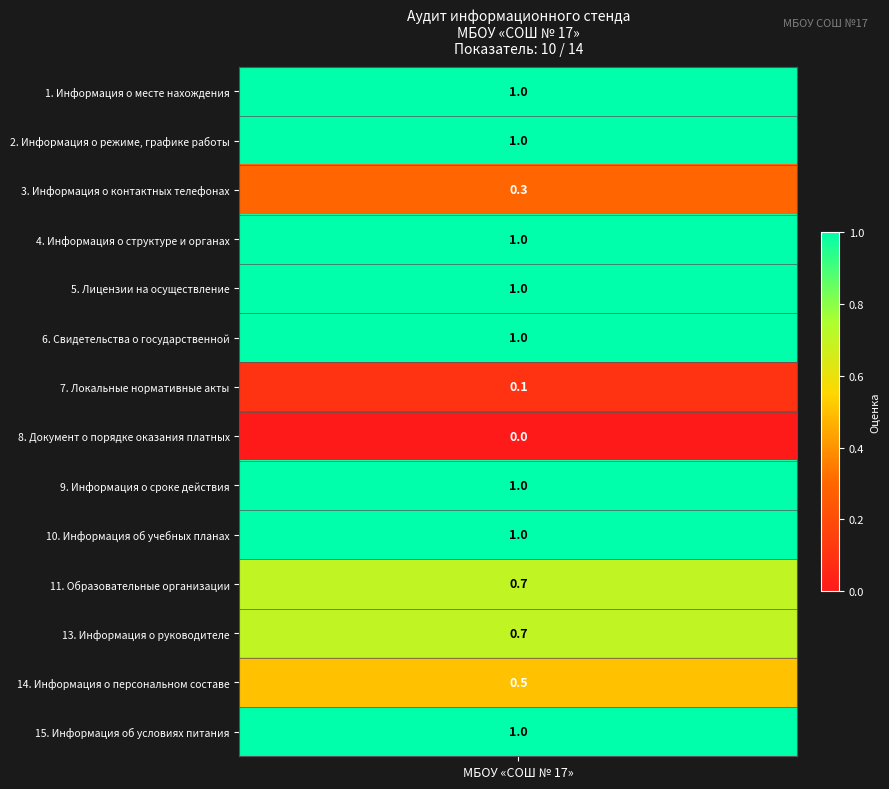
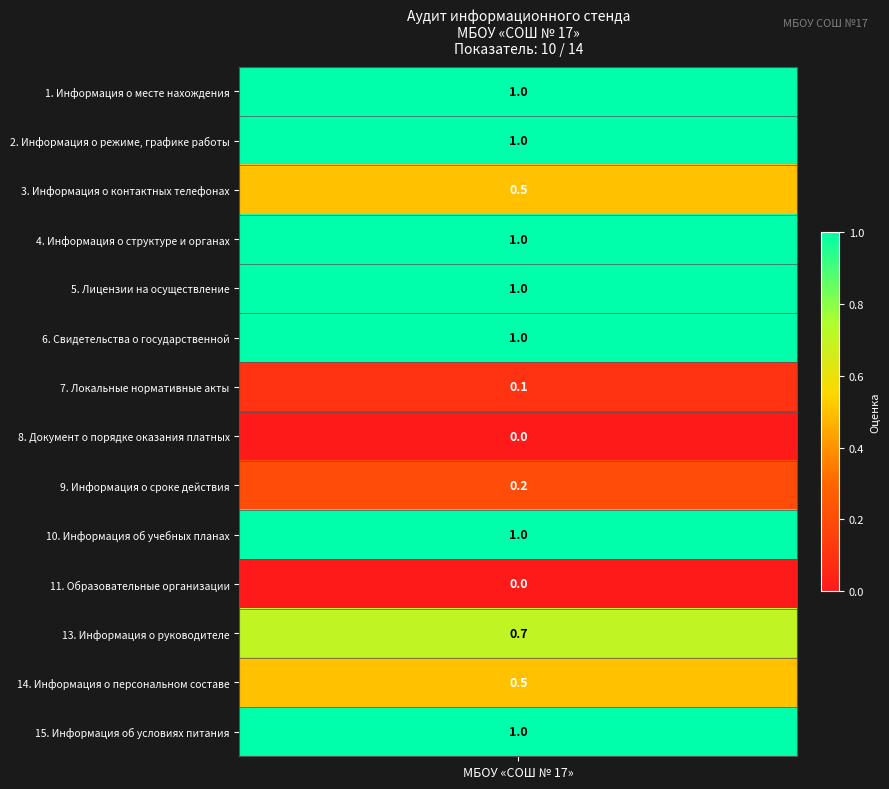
3. Информация о контактных телефонах, МБОУ «СОШ № 17»: 0.3 -> 0.5
9. Информация о сроке действия, МБОУ «СОШ № 17»: 1.0 -> 0.2
11. Образовательные организации, МБОУ «СОШ № 17»: 0.7 -> 0.0
